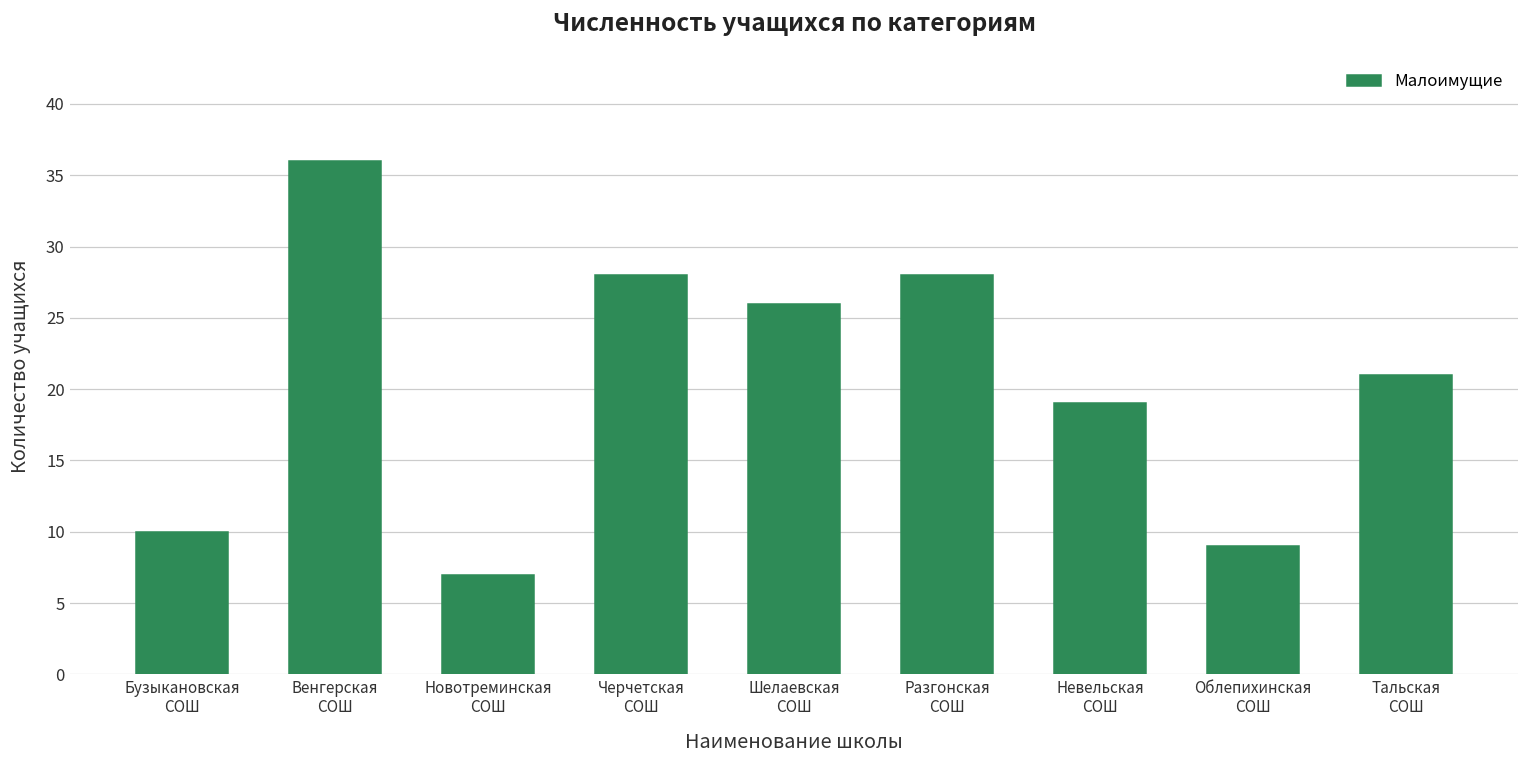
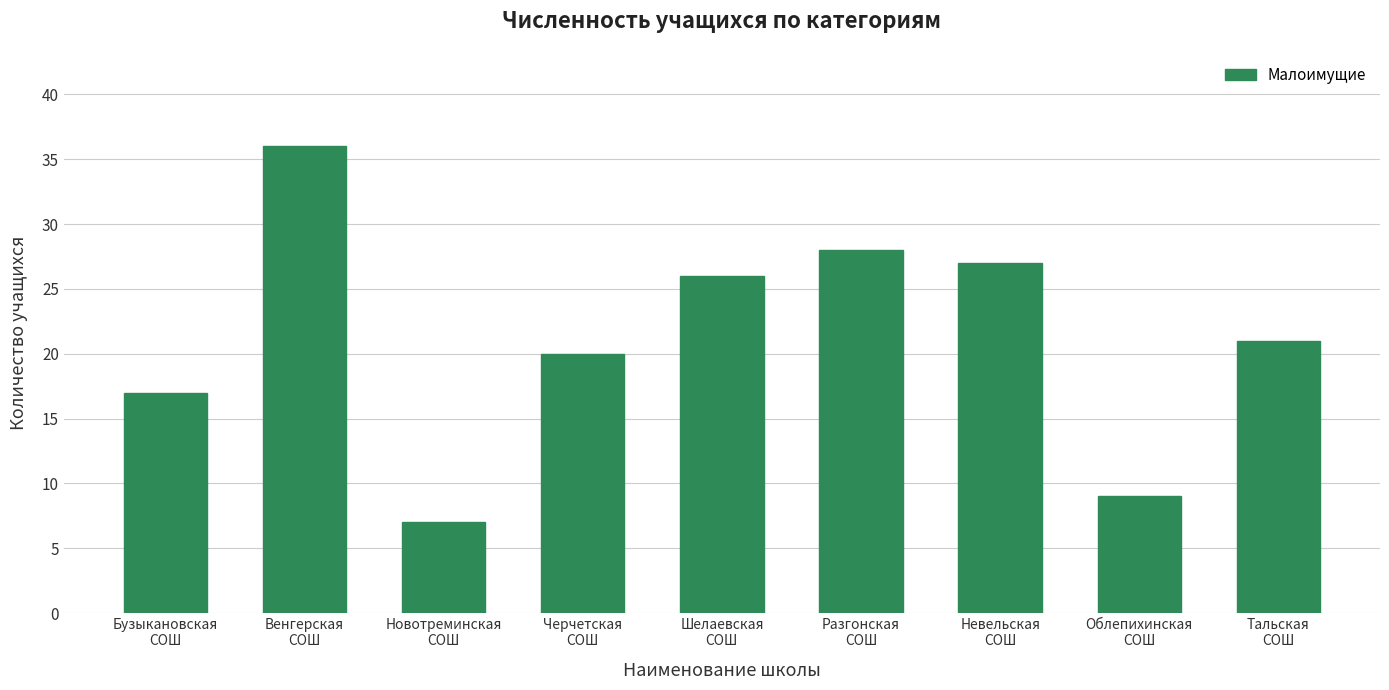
Бузыкановская СОШ: 10 -> 17
Черчетская СОШ: 28 -> 20
Невельская СОШ: 19 -> 27
